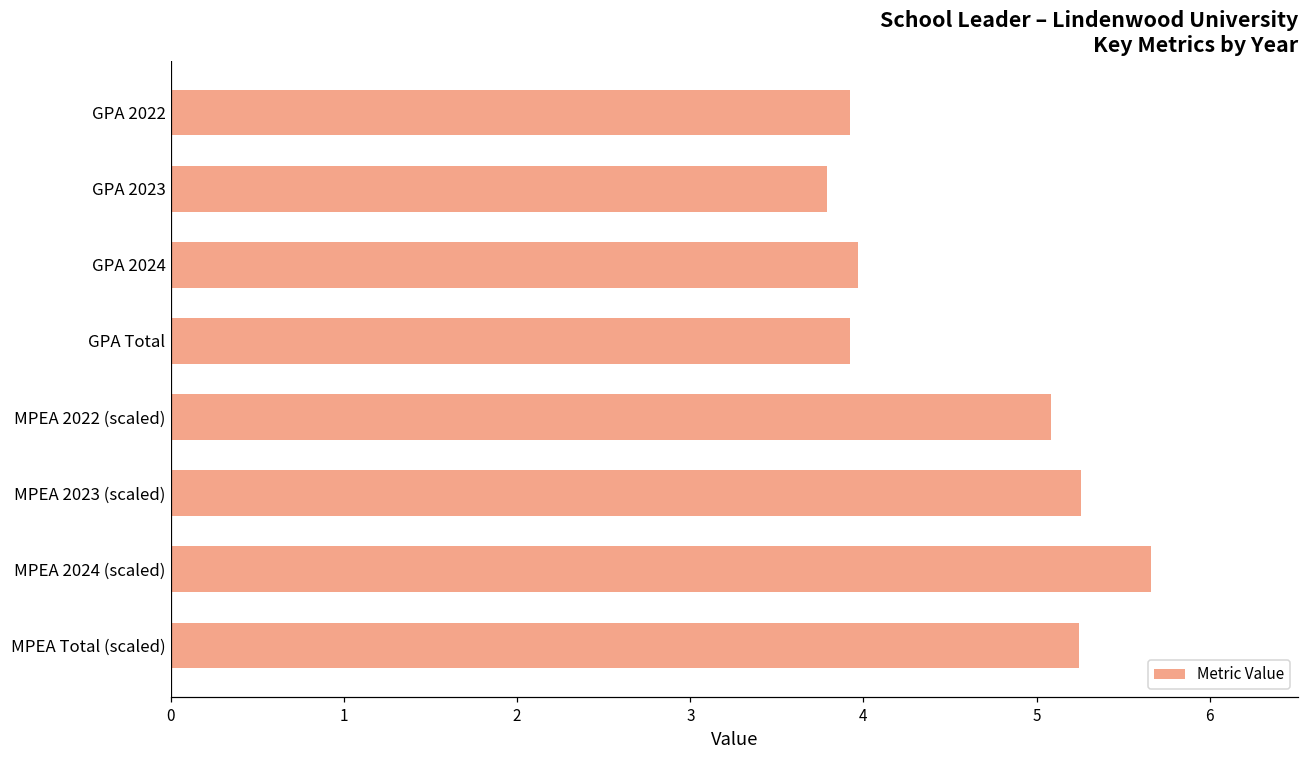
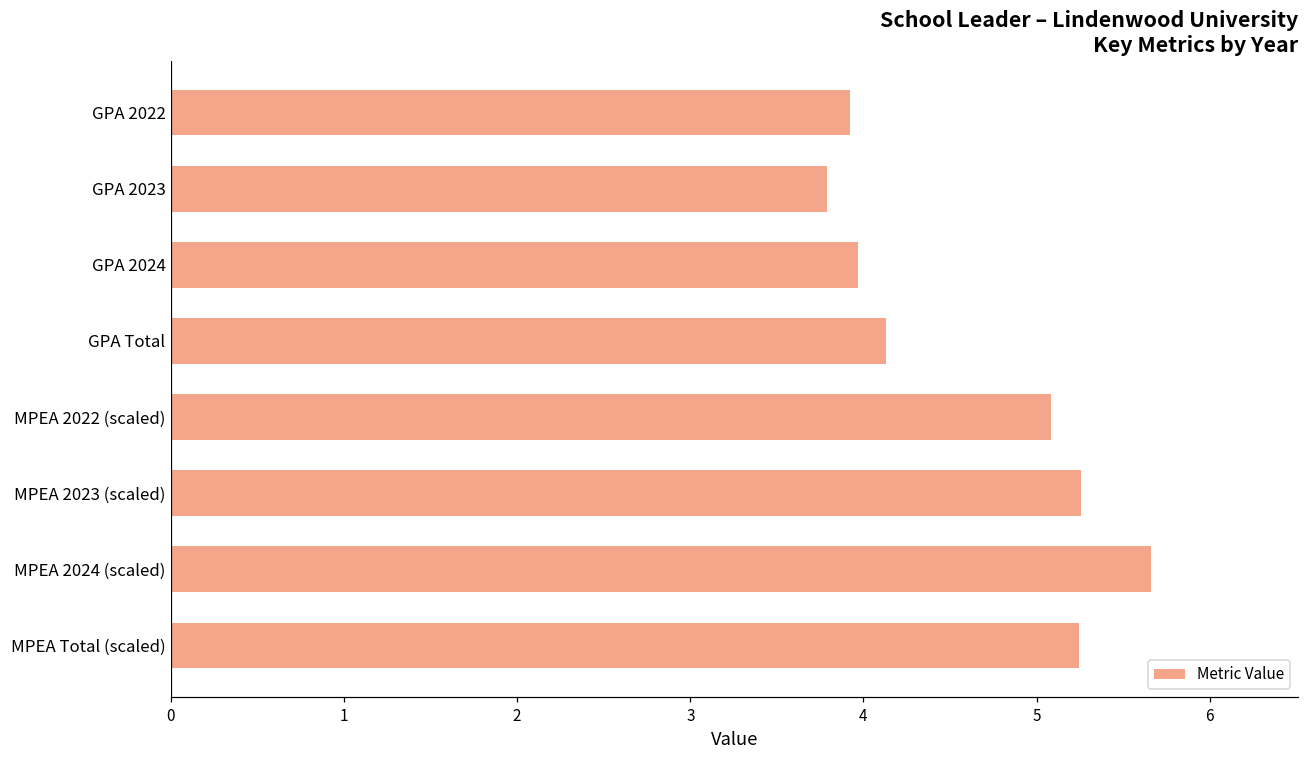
GPA Total: 3.92 -> 4.13
